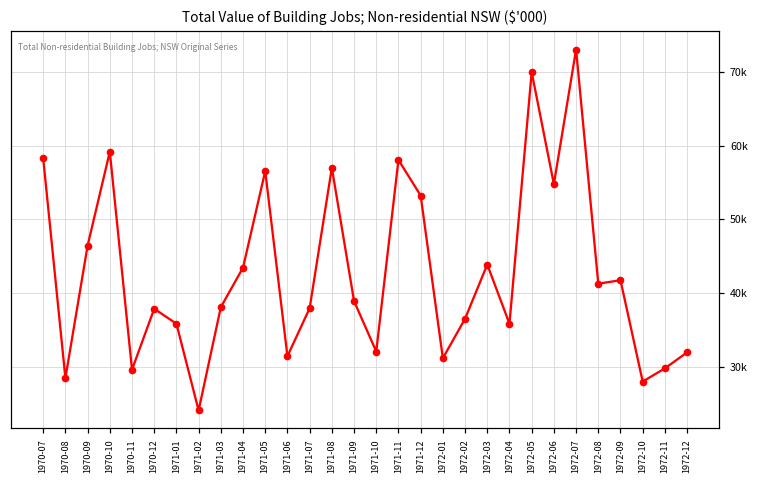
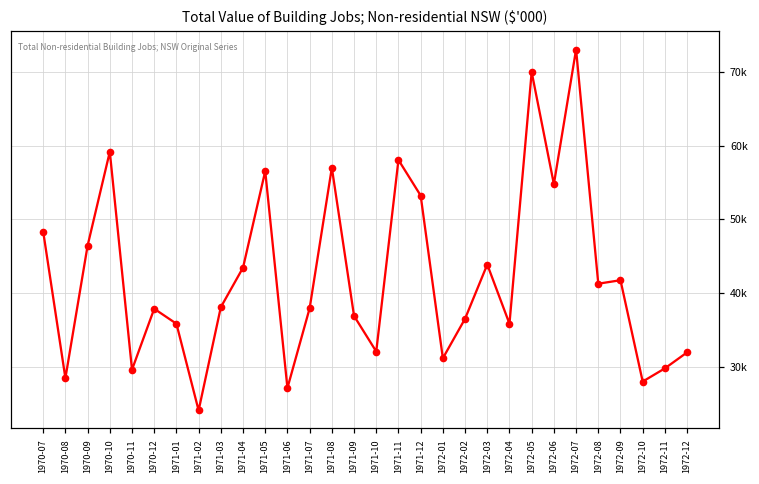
1970-07: 58000 -> 48000
1971-06: 31000 -> 27000
1971-09: 39000 -> 37000
